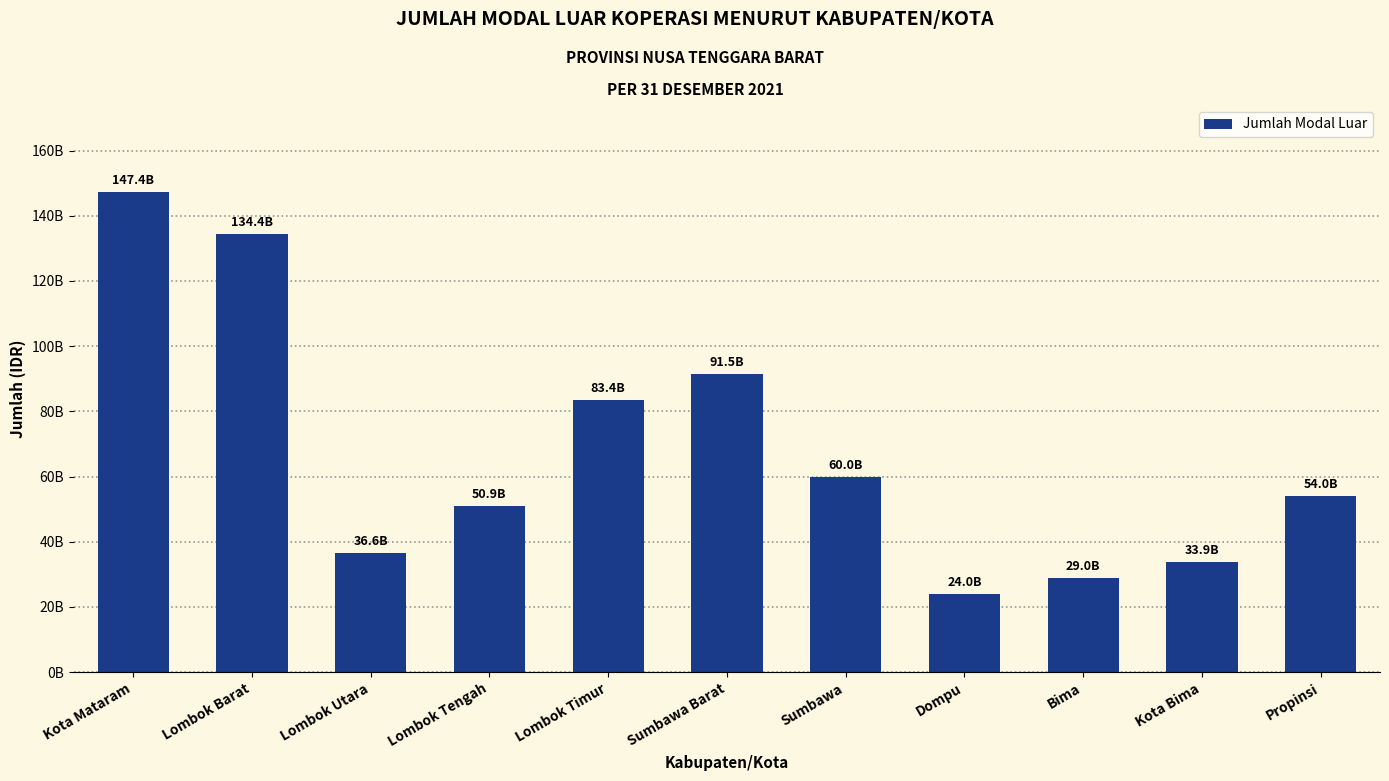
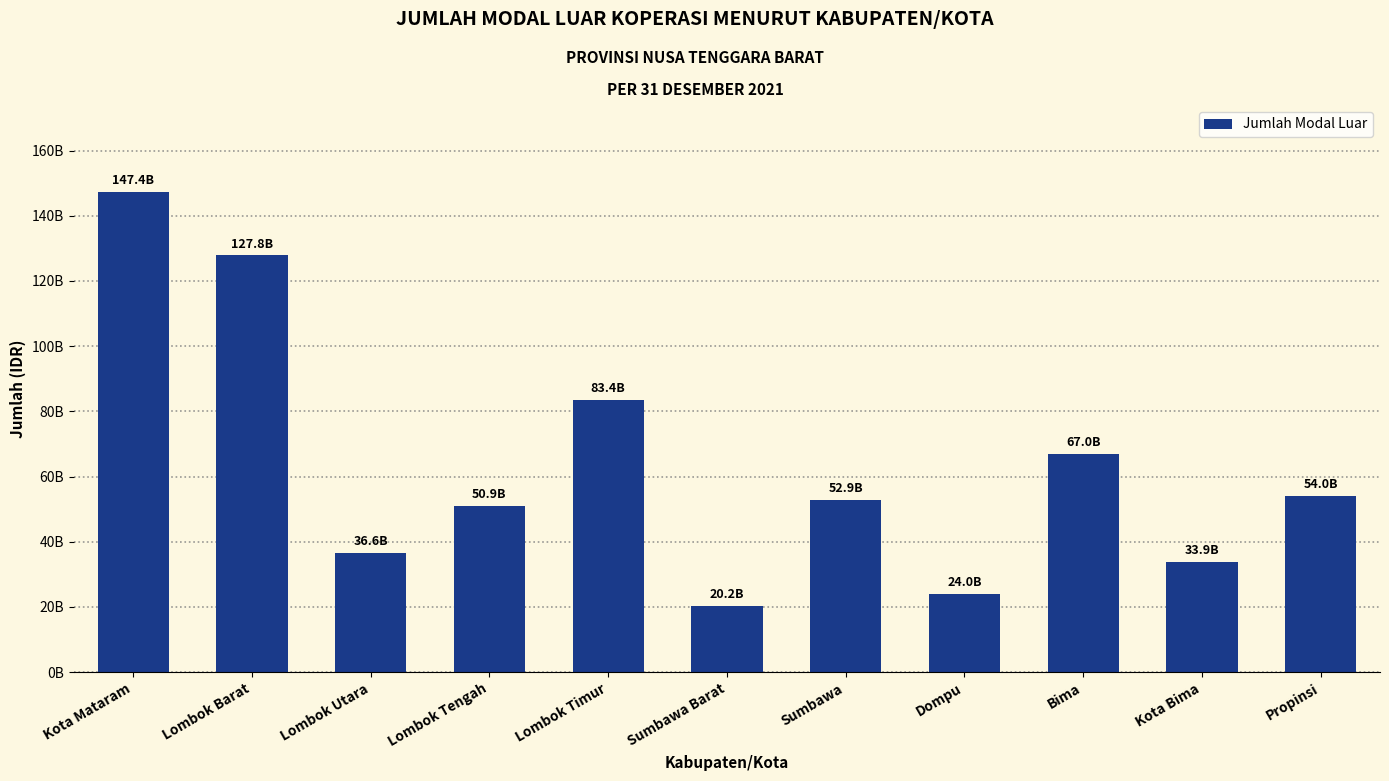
Lombok Barat: 134.4B -> 127.8B
Sumbawa Barat: 91.5B -> 20.2B
Sumbawa: 60.0B -> 52.9B
Bima: 29.0B -> 67.0B
